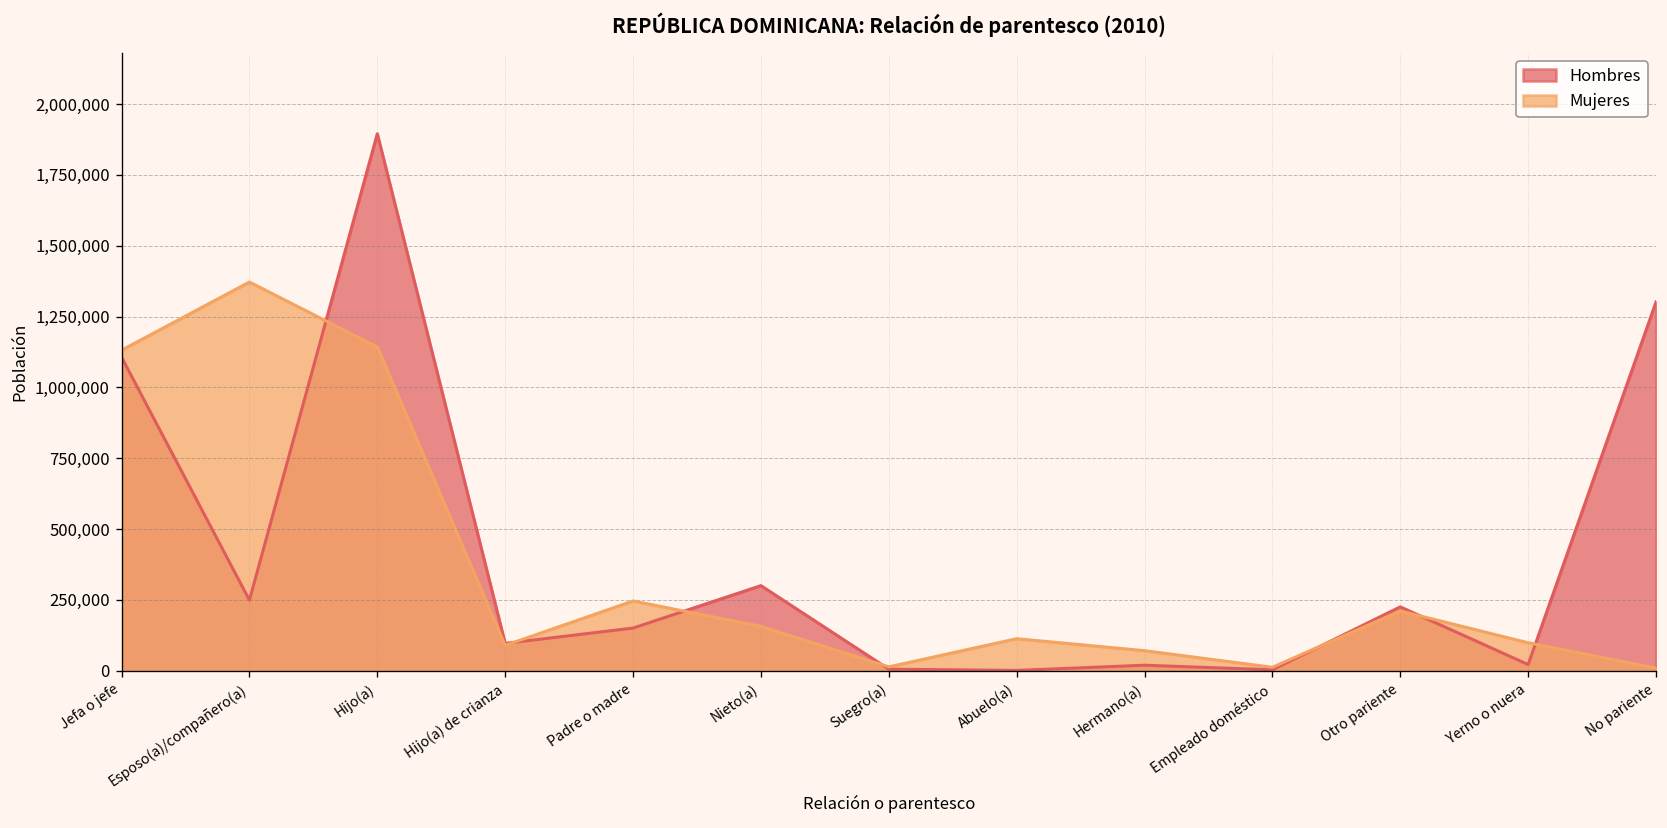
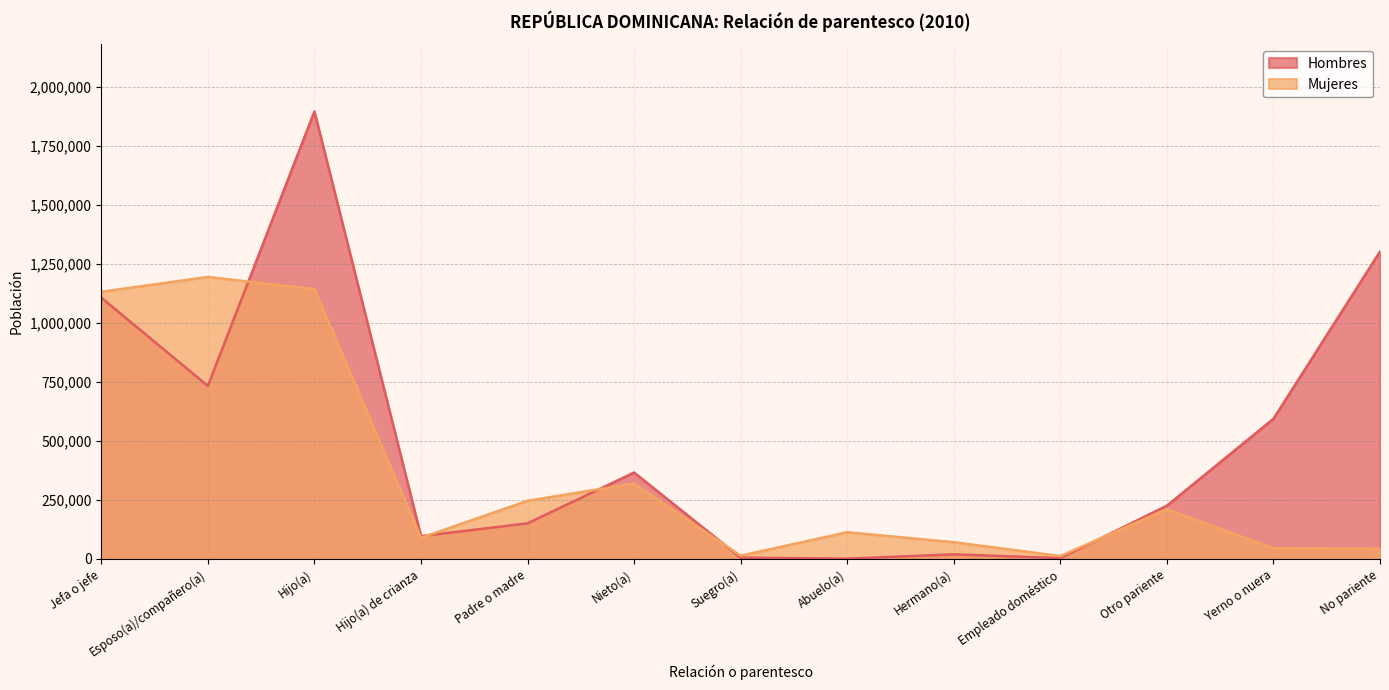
Hombres, Esposo(a)/compañero(a): 250,000 -> 730,000
Mujeres, Esposo(a)/compañero(a): 1,370,000 -> 1,190,000
Hombres, Nieto(a): 300,000 -> 370,000
Mujeres, Nieto(a): 160,000 -> 320,000
Hombres, Yerno o nuera: 20,000 -> 590,000
Mujeres, Yerno o nuera: 100,000 -> 40,000
Mujeres, No pariente: 10,000 -> 40,000
